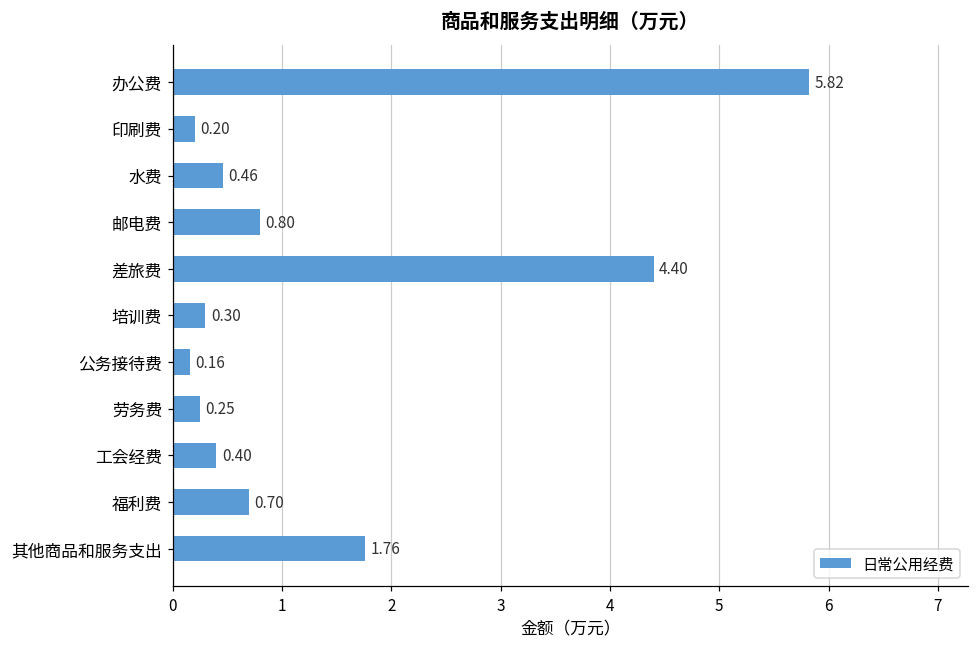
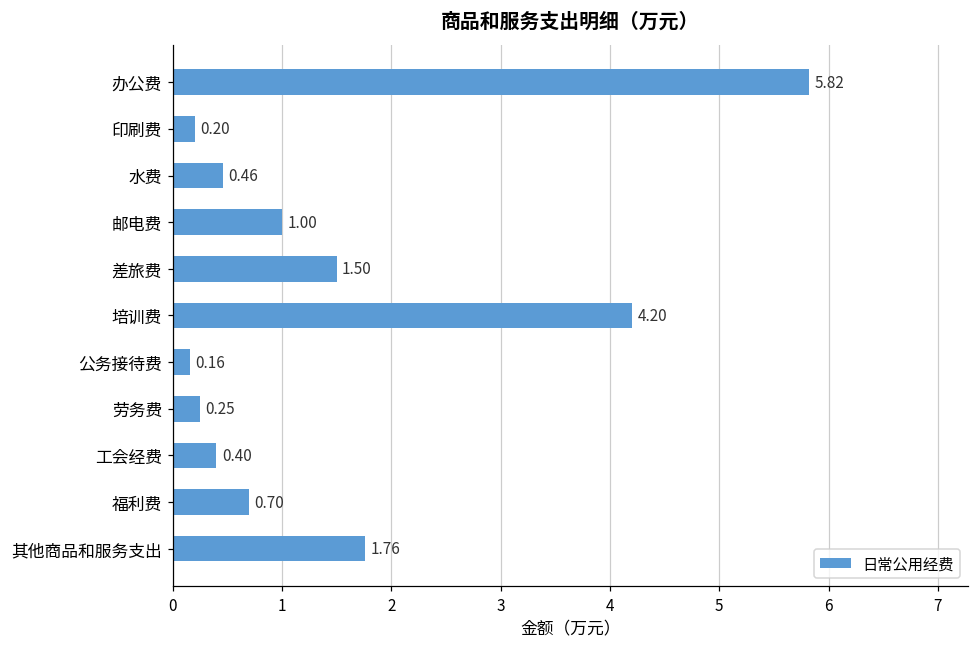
邮电费: 0.80 -> 1.00
差旅费: 4.40 -> 1.50
培训费: 0.30 -> 4.20
